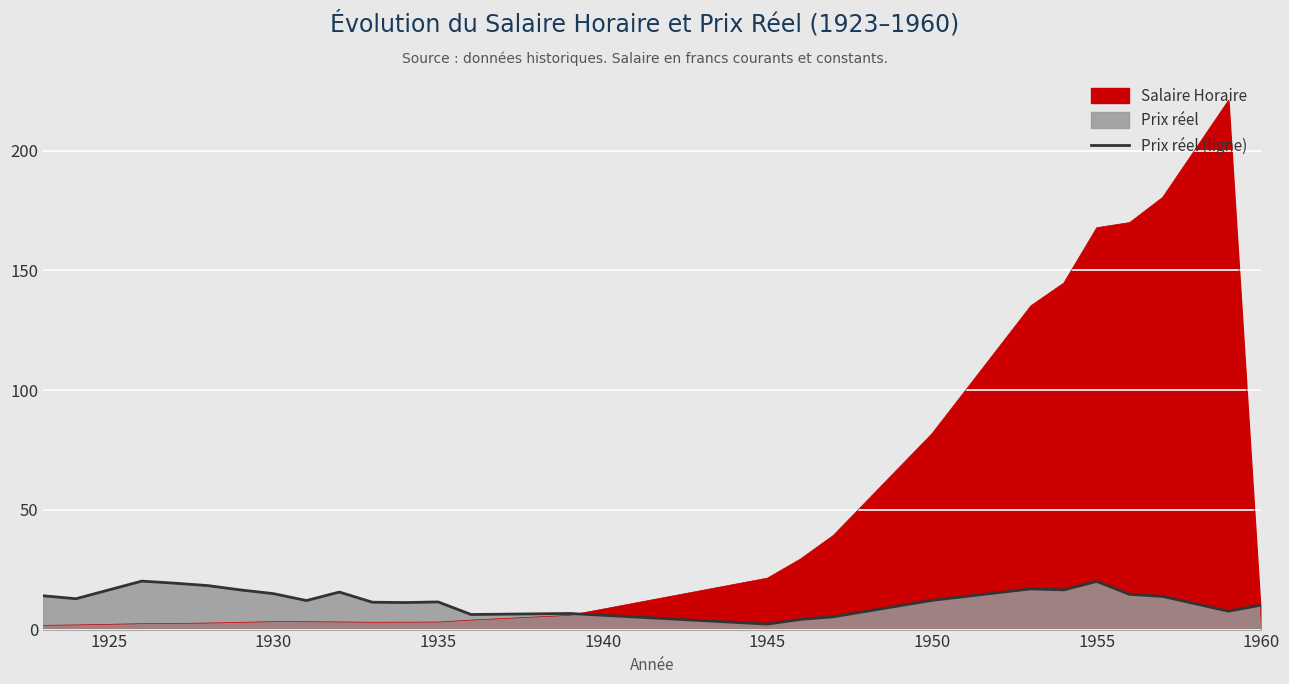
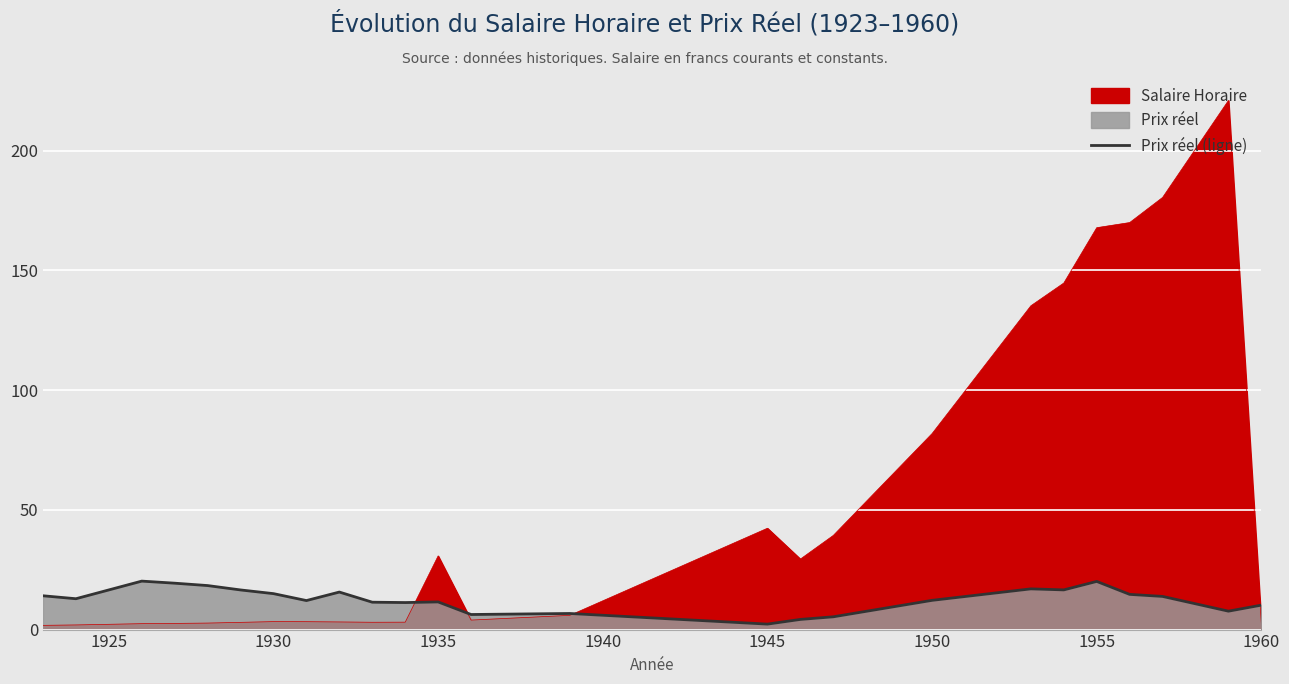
Salaire Horaire, 1935: 3 -> 31
Salaire Horaire, 1945: 21 -> 42
